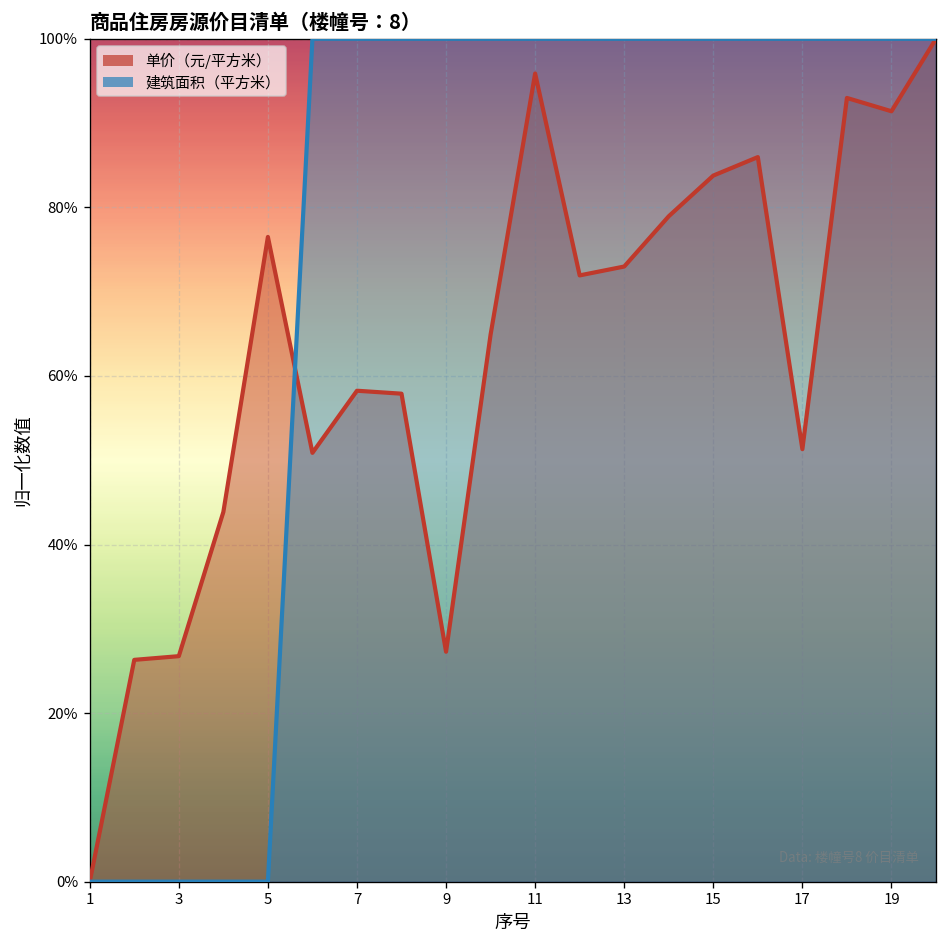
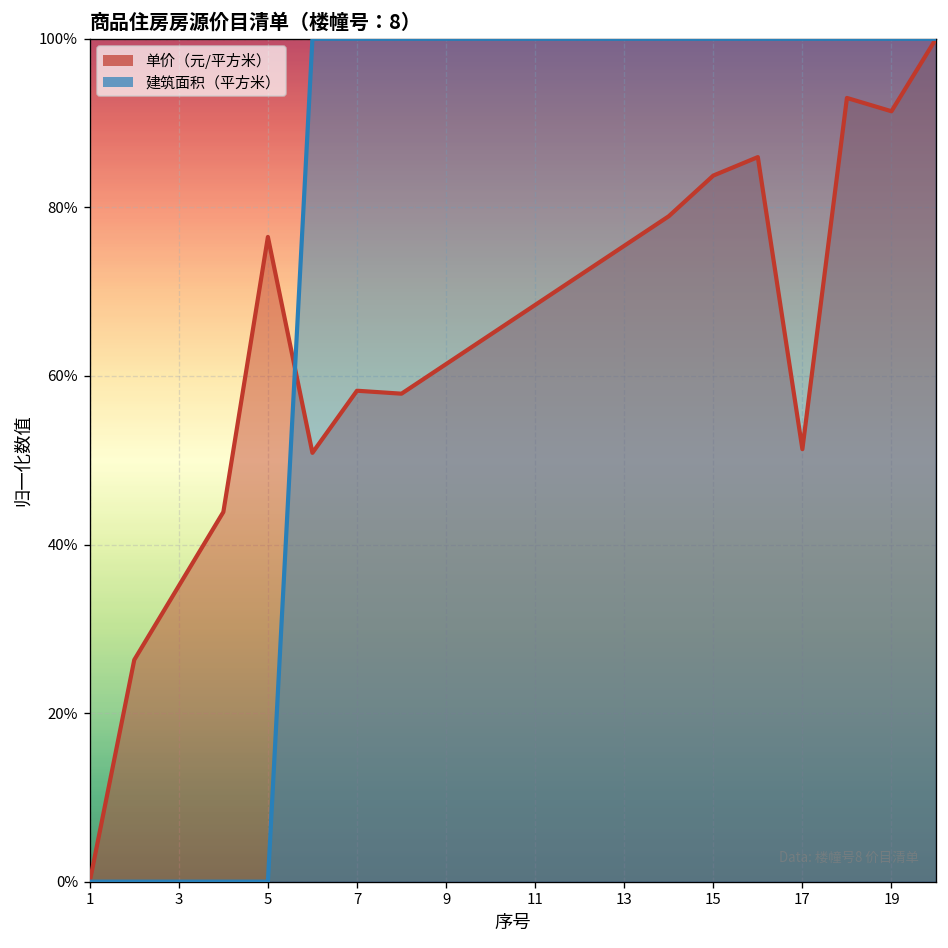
单价（元/平方米）, 3: 27% -> 35%
单价（元/平方米）, 9: 27% -> 61%
单价（元/平方米）, 11: 96% -> 68%
单价（元/平方米）, 13: 73% -> 75%
